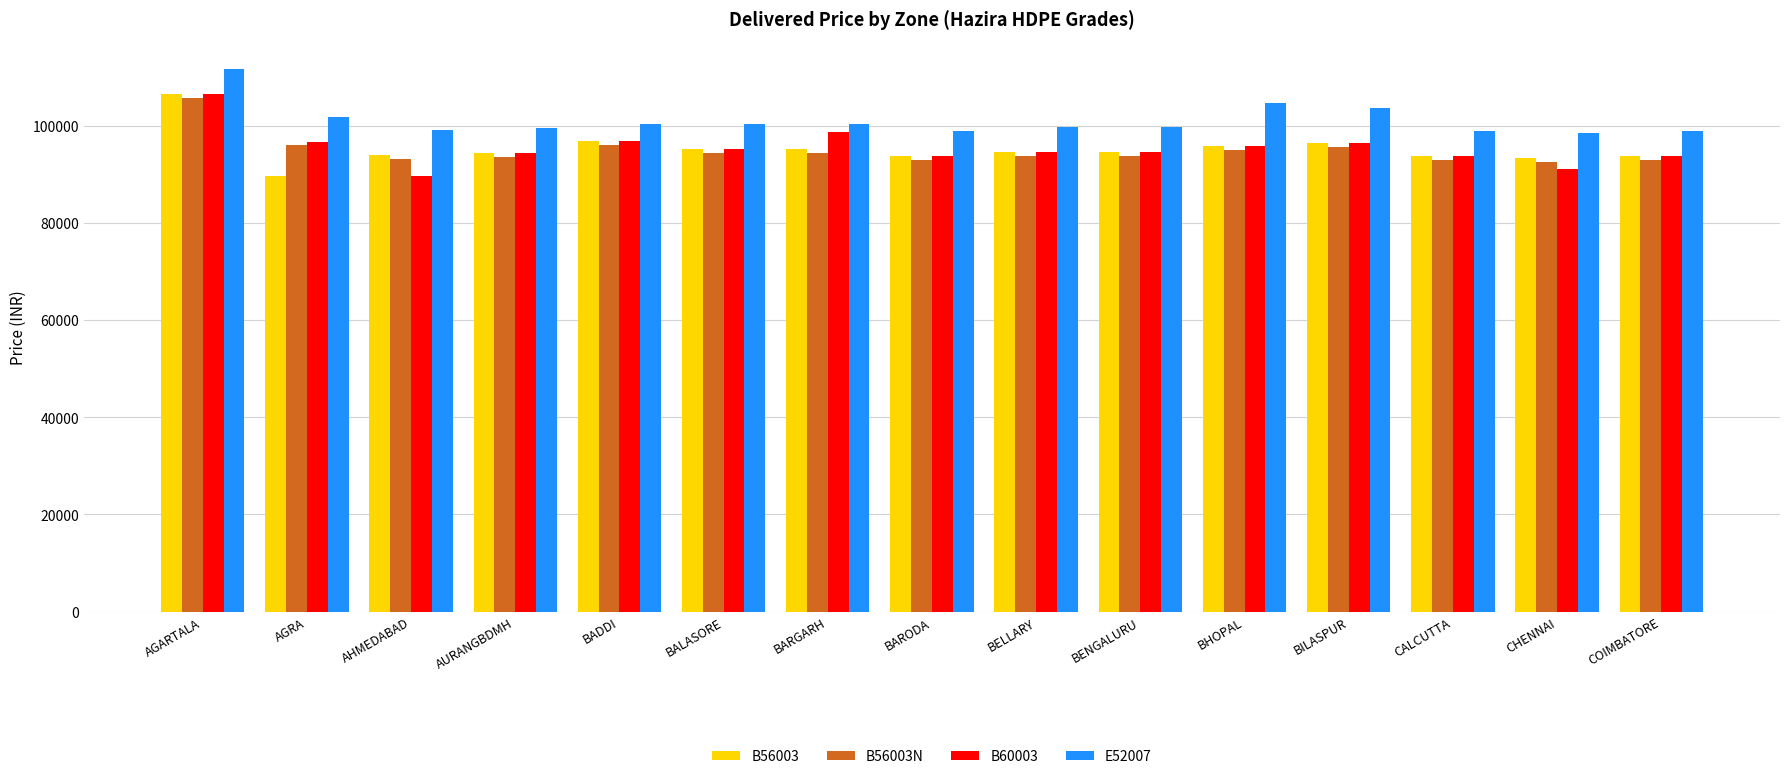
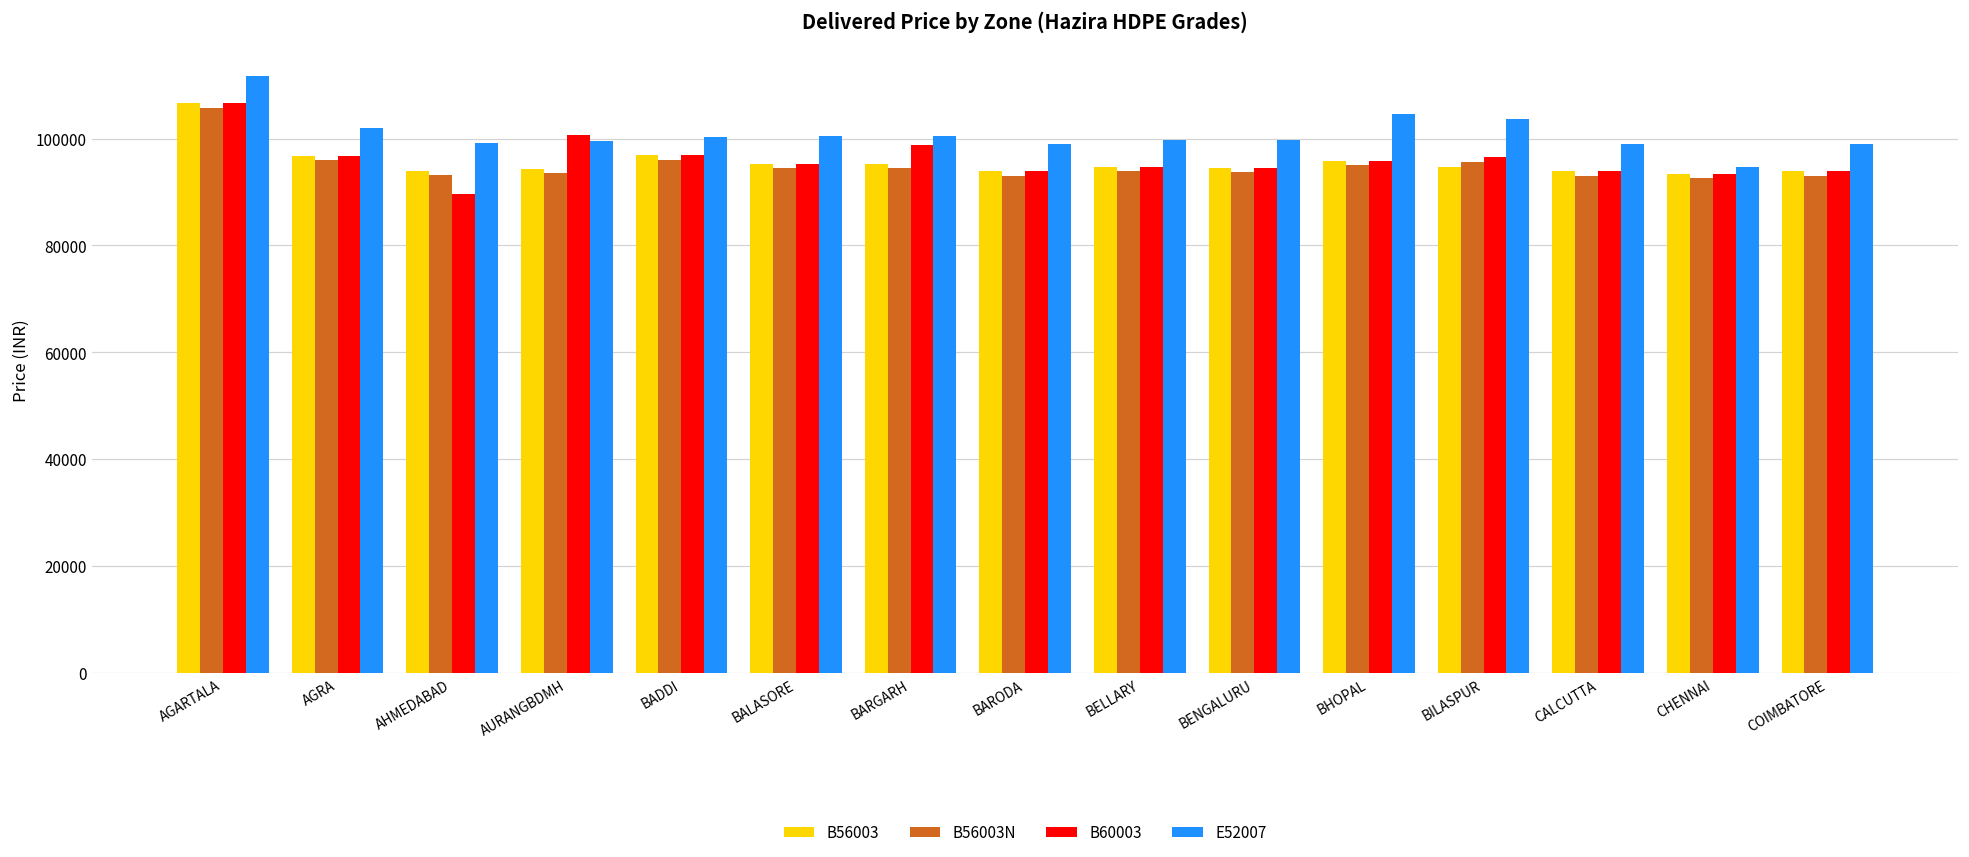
B56003, AGRA: 90000 -> 97000
B60003, AURANGBDMH: 94000 -> 101000
B56003, BILASPUR: 96000 -> 95000
B60003, CHENNAI: 91000 -> 93000
E52007, CHENNAI: 98000 -> 95000
